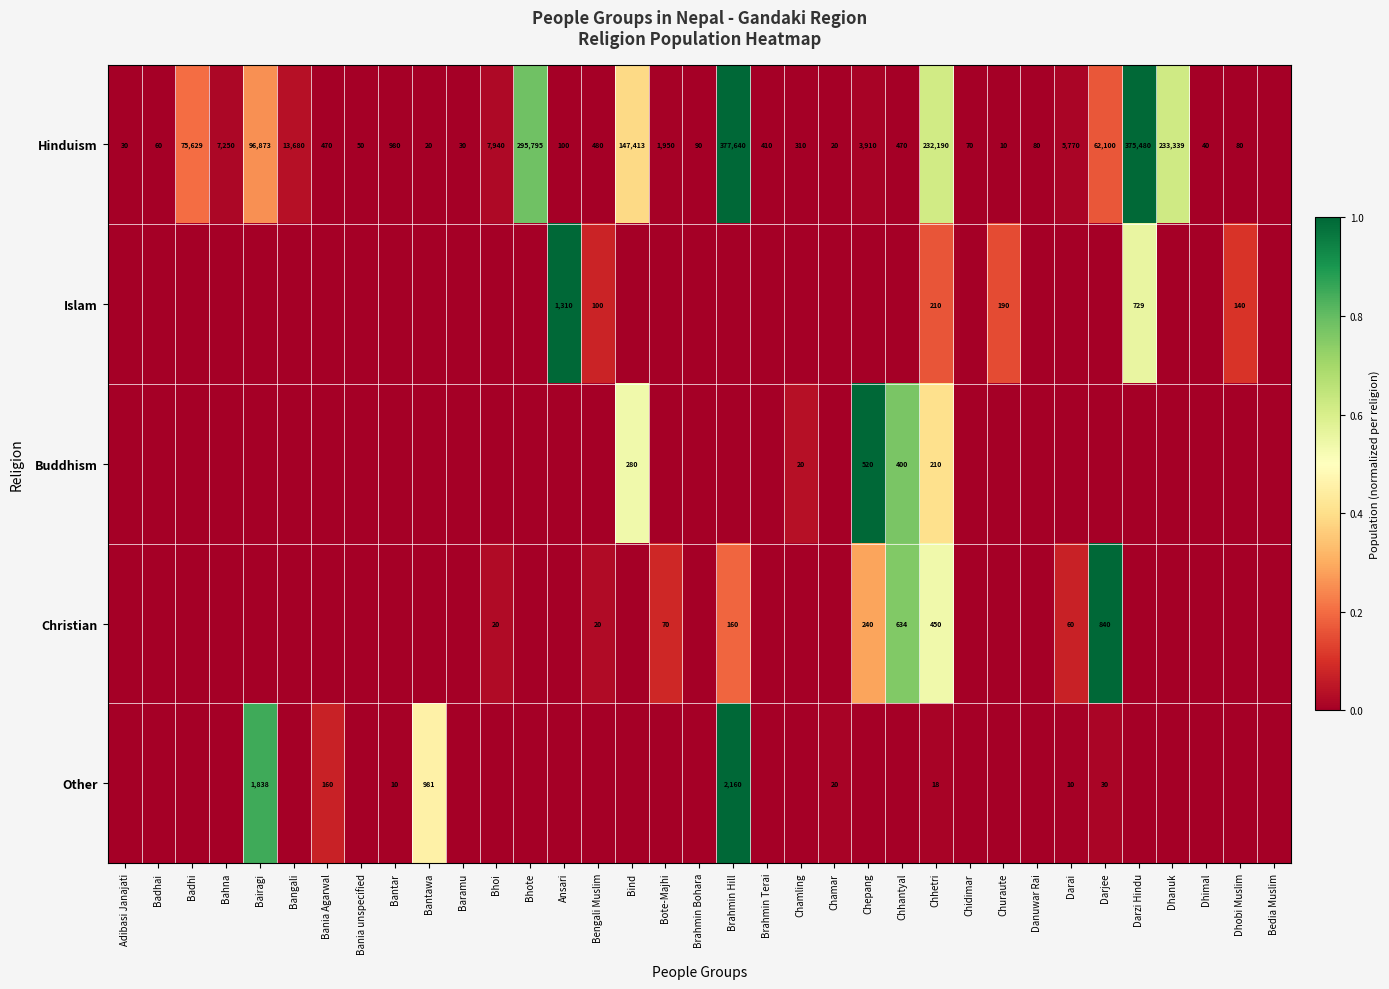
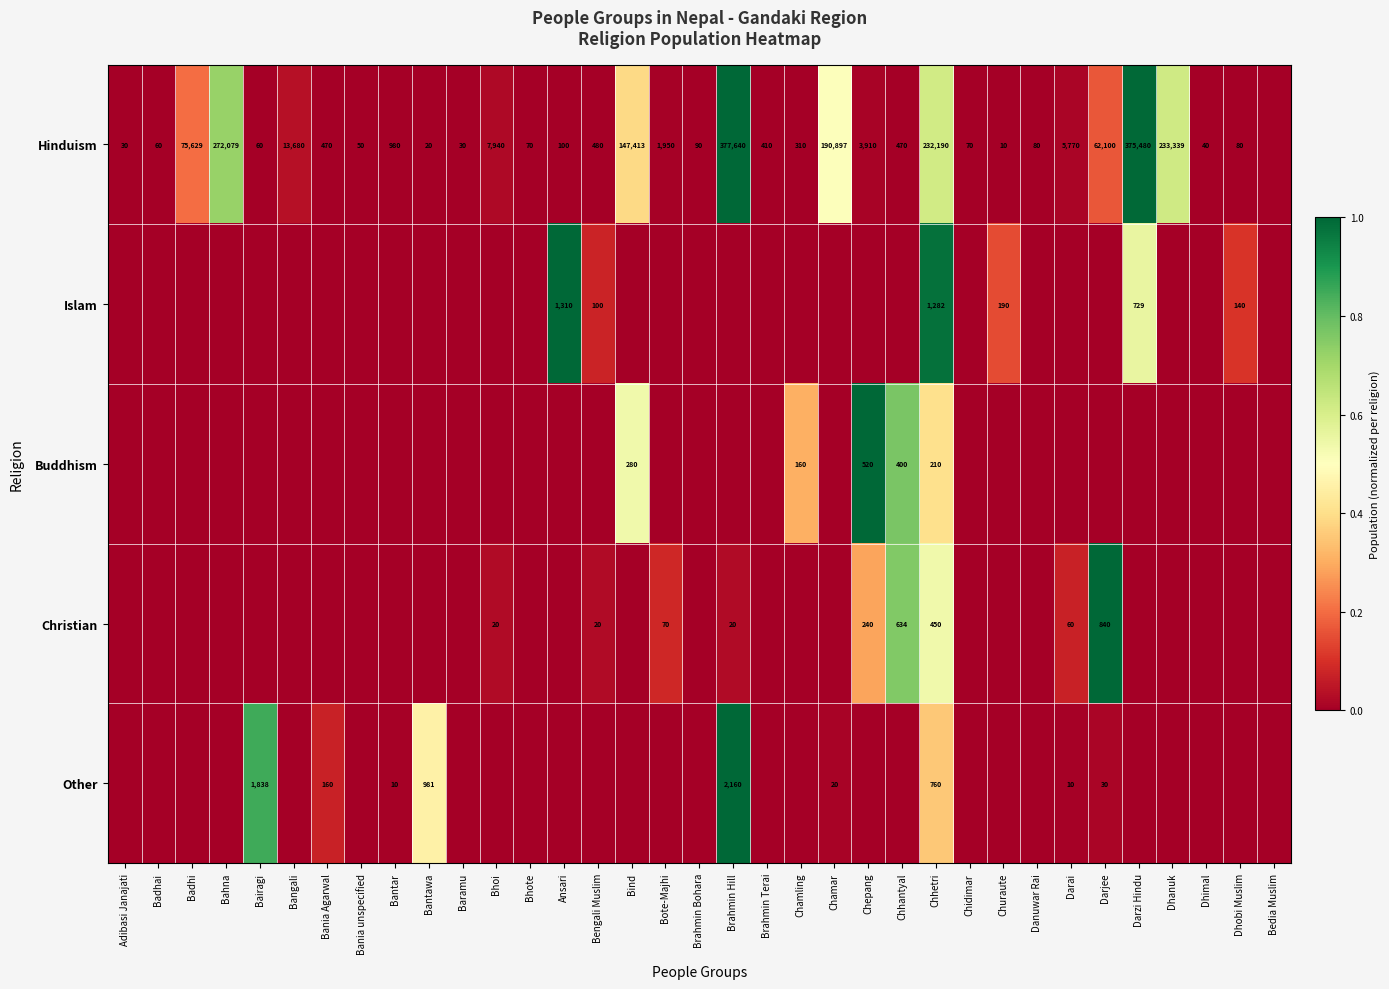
Hinduism, Bahna: 7,250 -> 272,079
Hinduism, Bairagi: 96,873 -> 60
Hinduism, Bhote: 295,795 -> 70
Hinduism, Chamar: 20 -> 190,897
Islam, Chhetri: 210 -> 1,282
Buddhism, Chamling: 20 -> 160
Christian, Brahmin Hill: 160 -> 20
Other, Chhetri: 18 -> 760
